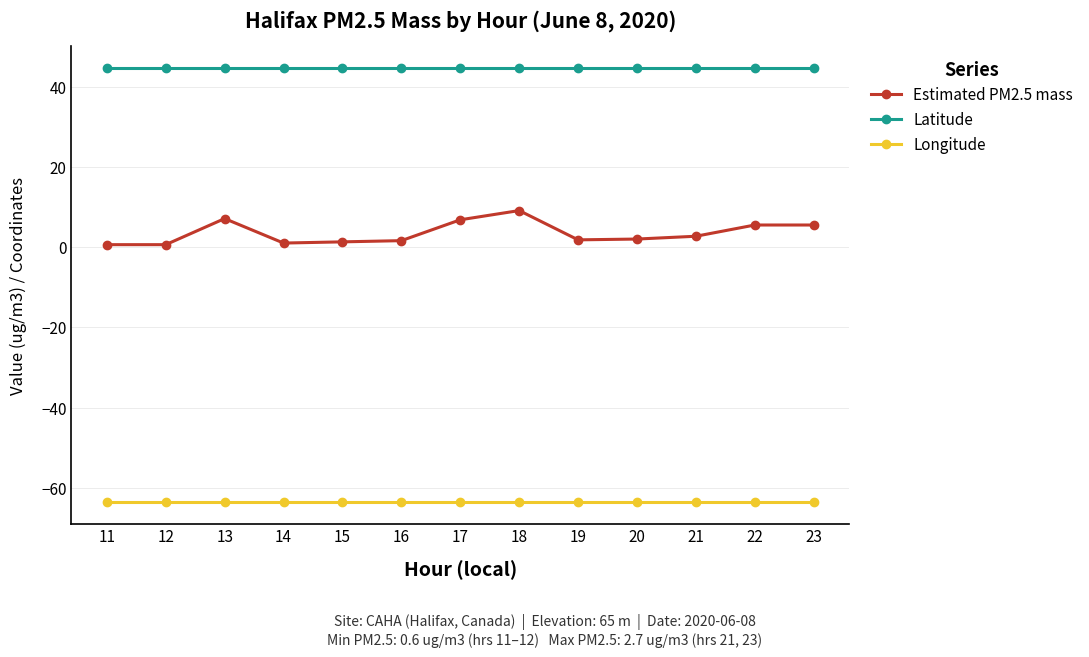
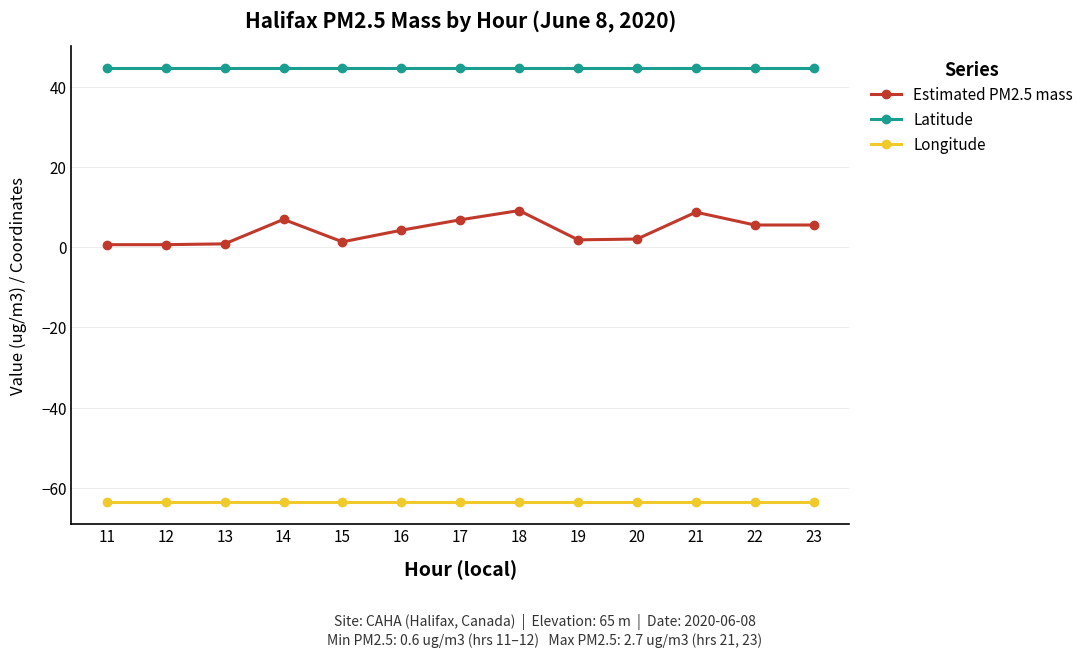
Estimated PM2.5 mass, 13: 7 -> 1
Estimated PM2.5 mass, 14: 1 -> 7
Estimated PM2.5 mass, 16: 2 -> 4
Estimated PM2.5 mass, 21: 3 -> 9
